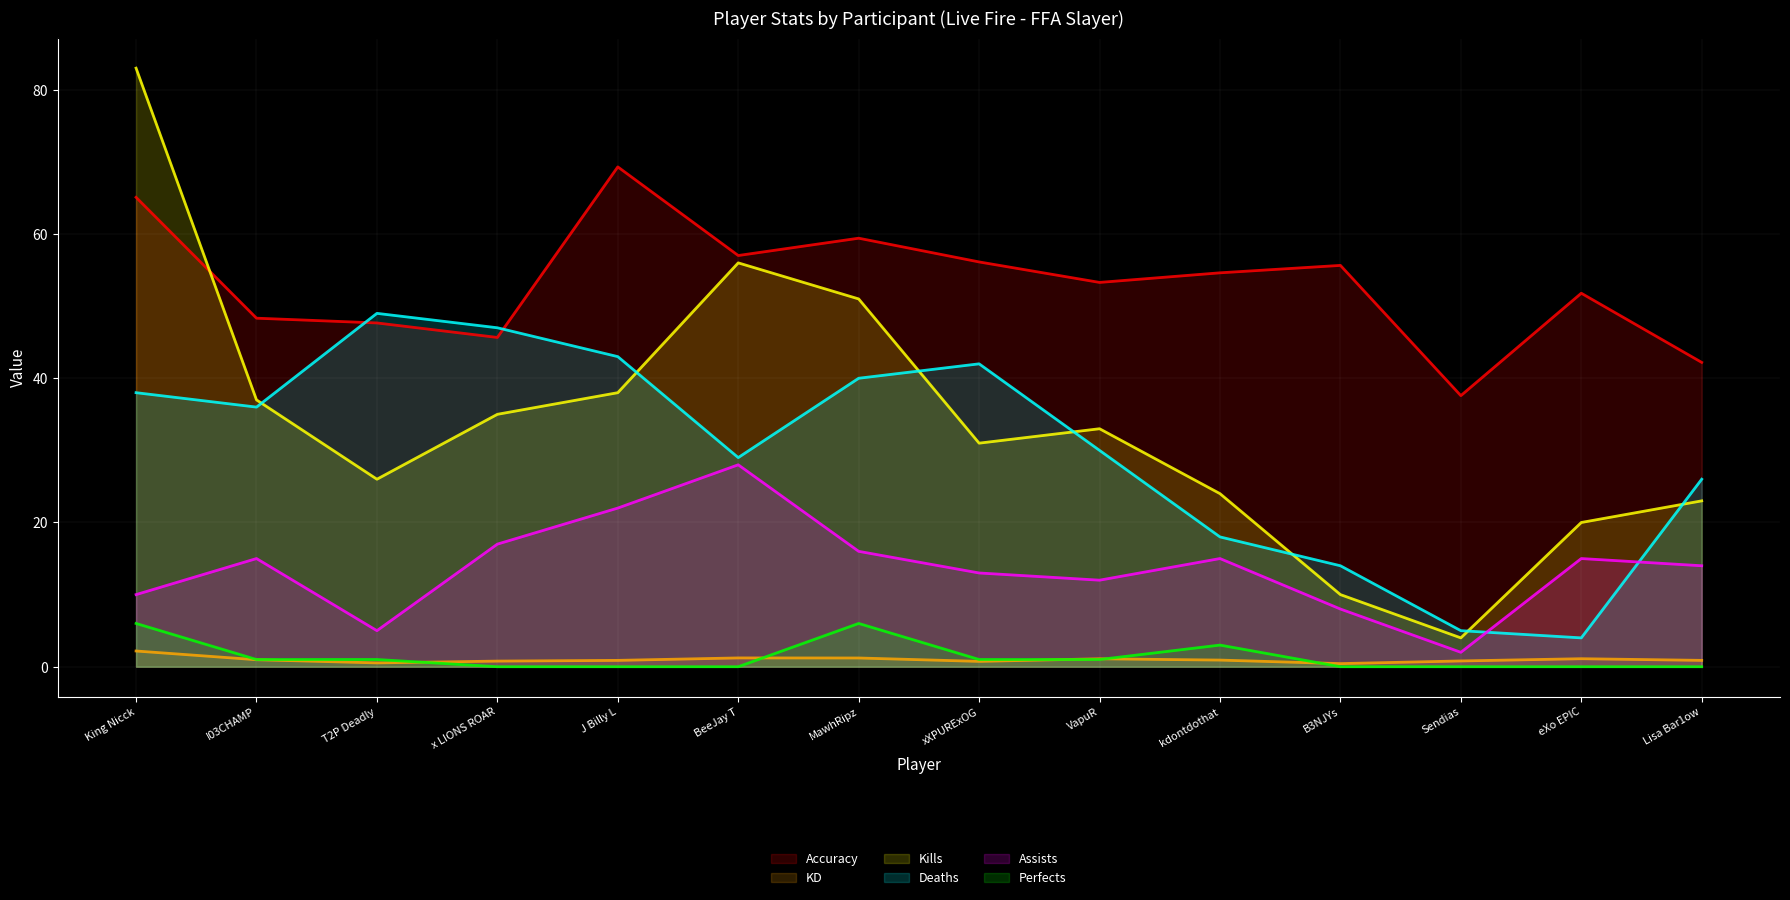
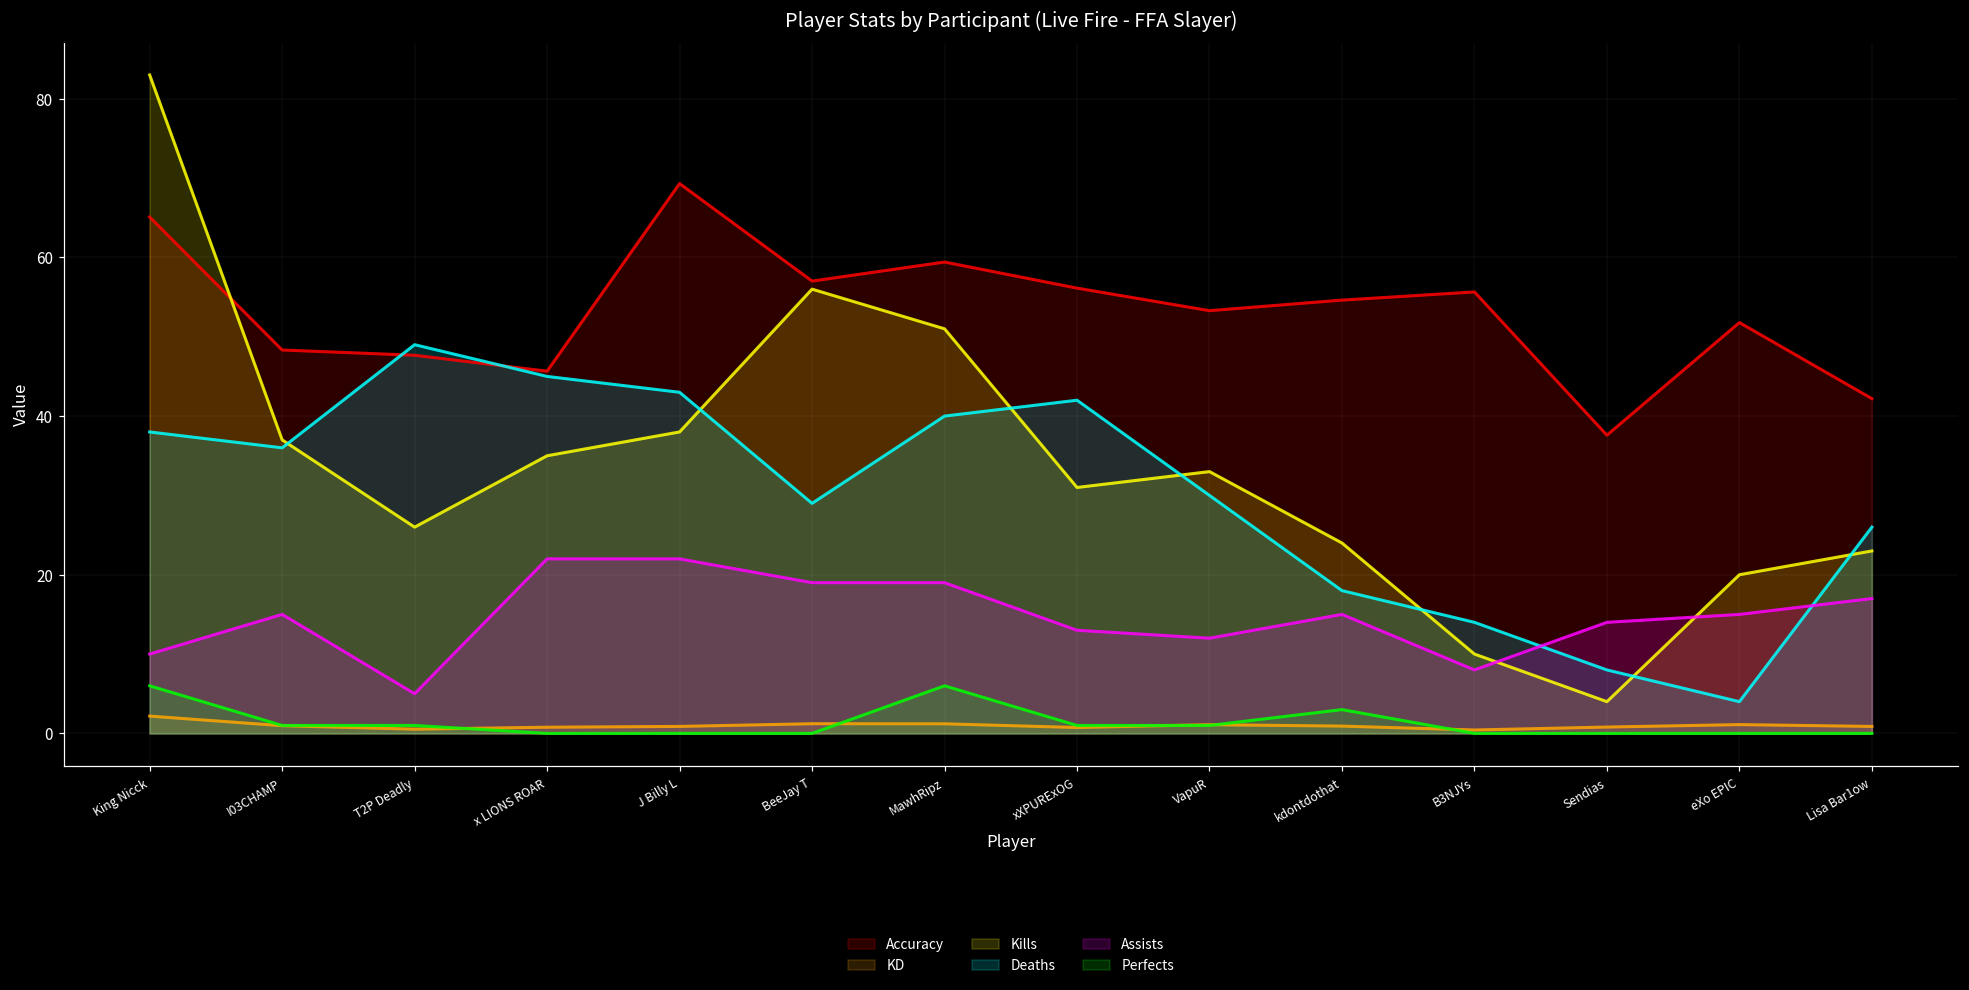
Deaths, x LIONS ROAR: 47 -> 45
Assists, x LIONS ROAR: 17 -> 22
Assists, BeeJay T: 28 -> 19
Assists, MawhRipz: 16 -> 19
Deaths, Sendias: 5 -> 8
Assists, Sendias: 2 -> 14
Assists, Lisa Bar1ow: 14 -> 17
